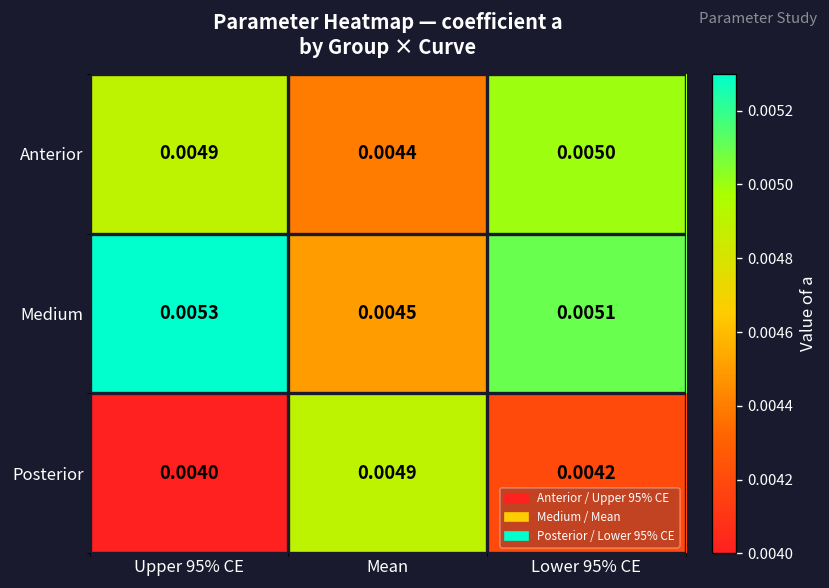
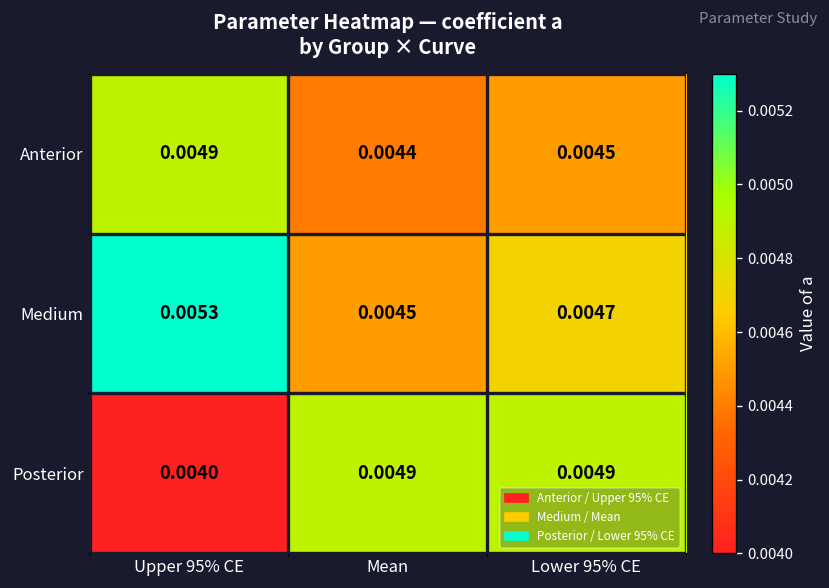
Anterior, Lower 95% CE: 0.0050 -> 0.0045
Medium, Lower 95% CE: 0.0051 -> 0.0047
Posterior, Lower 95% CE: 0.0042 -> 0.0049
